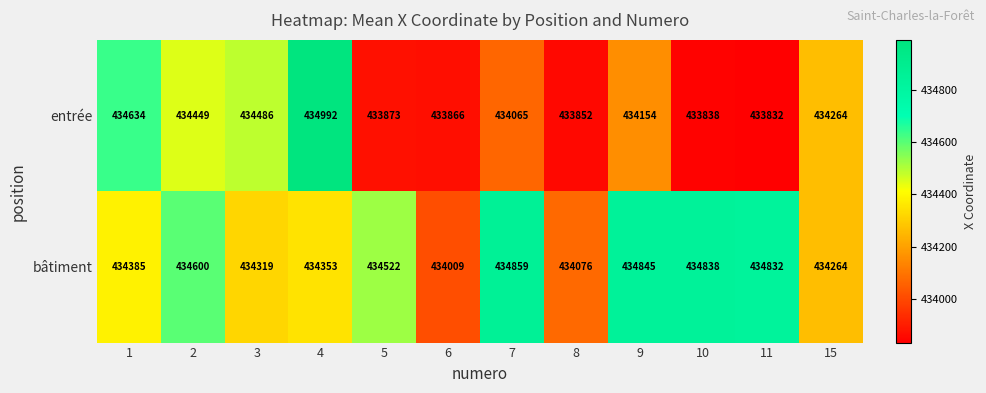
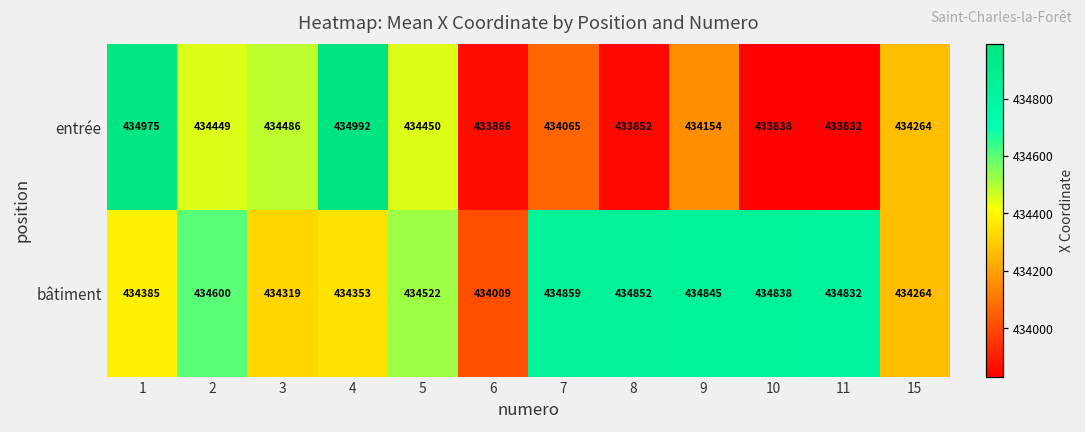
entrée, 1: 434634 -> 434975
entrée, 5: 433873 -> 434450
bâtiment, 8: 434076 -> 434852
